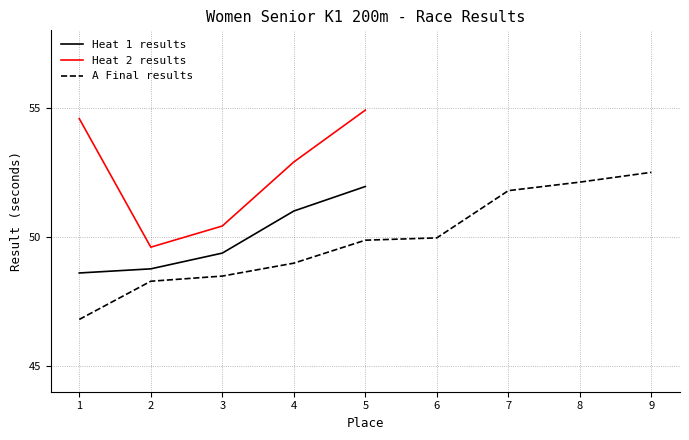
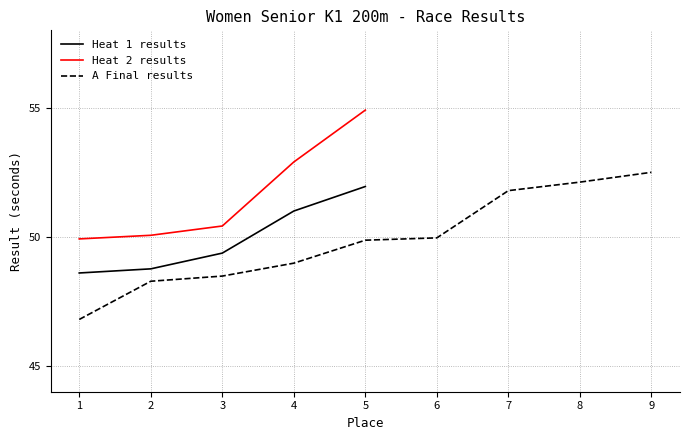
Heat 2 results, 1: 54.6 -> 49.9
Heat 2 results, 2: 49.6 -> 50.1
